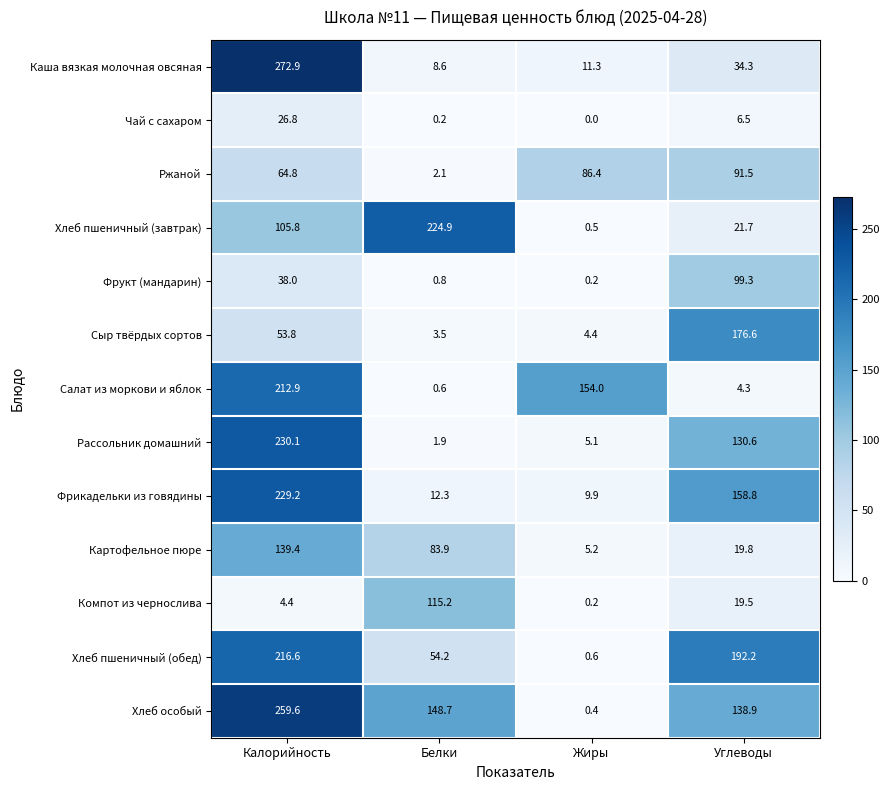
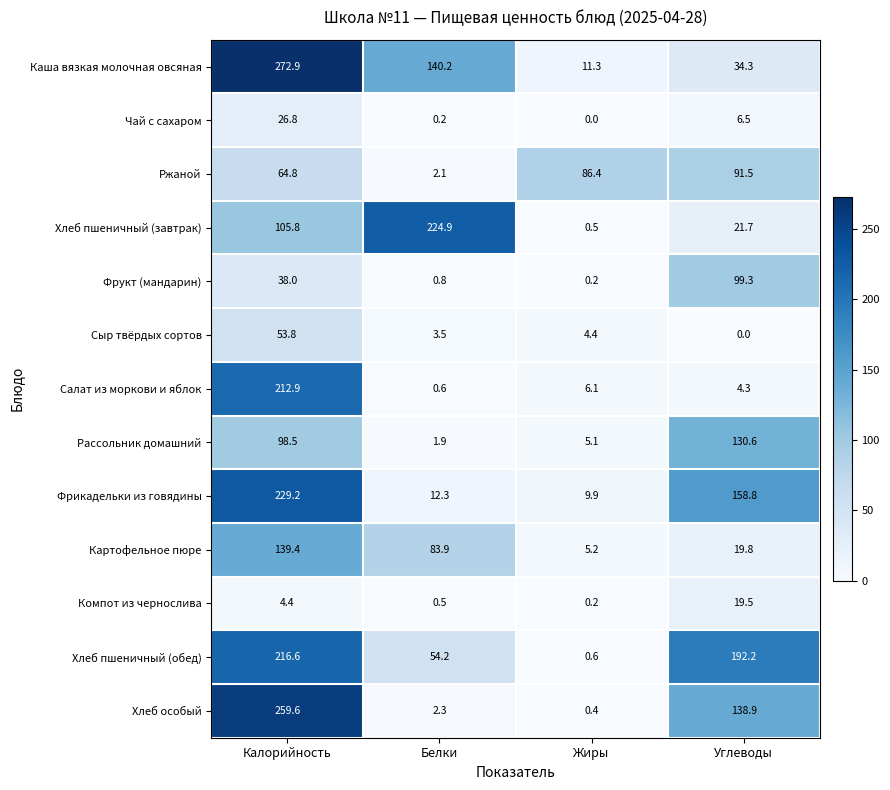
Каша вязкая молочная овсяная, Белки: 8.6 -> 140.2
Сыр твёрдых сортов, Углеводы: 176.6 -> 0.0
Салат из моркови и яблок, Жиры: 154.0 -> 6.1
Рассольник домашний, Калорийность: 230.1 -> 98.5
Компот из чернослива, Белки: 115.2 -> 0.5
Хлеб особый, Белки: 148.7 -> 2.3
